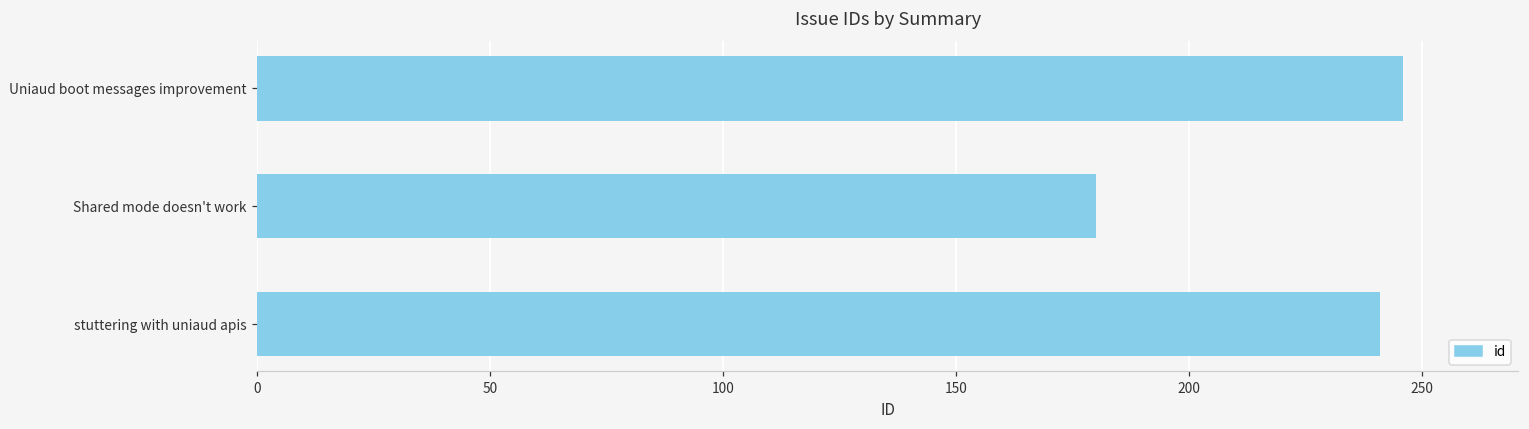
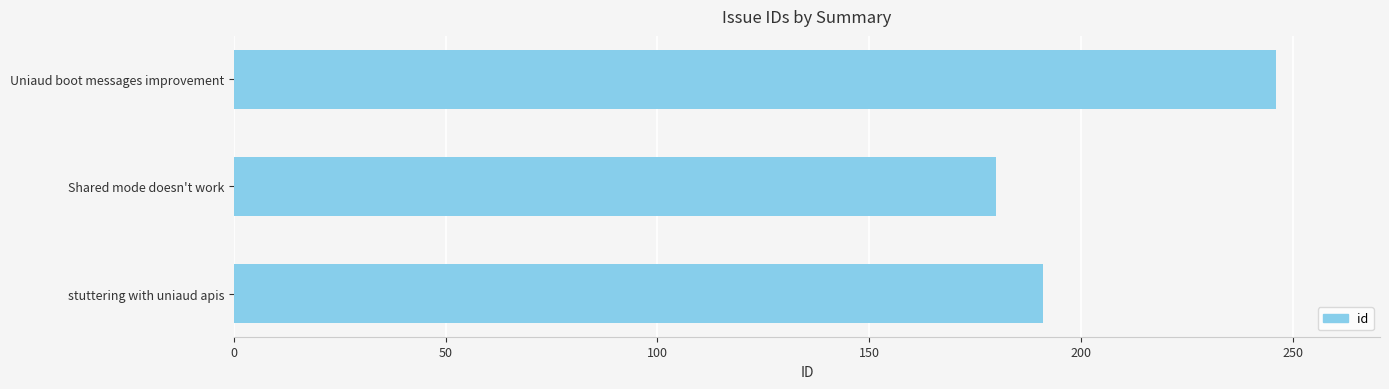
stuttering with uniaud apis: 241 -> 191
